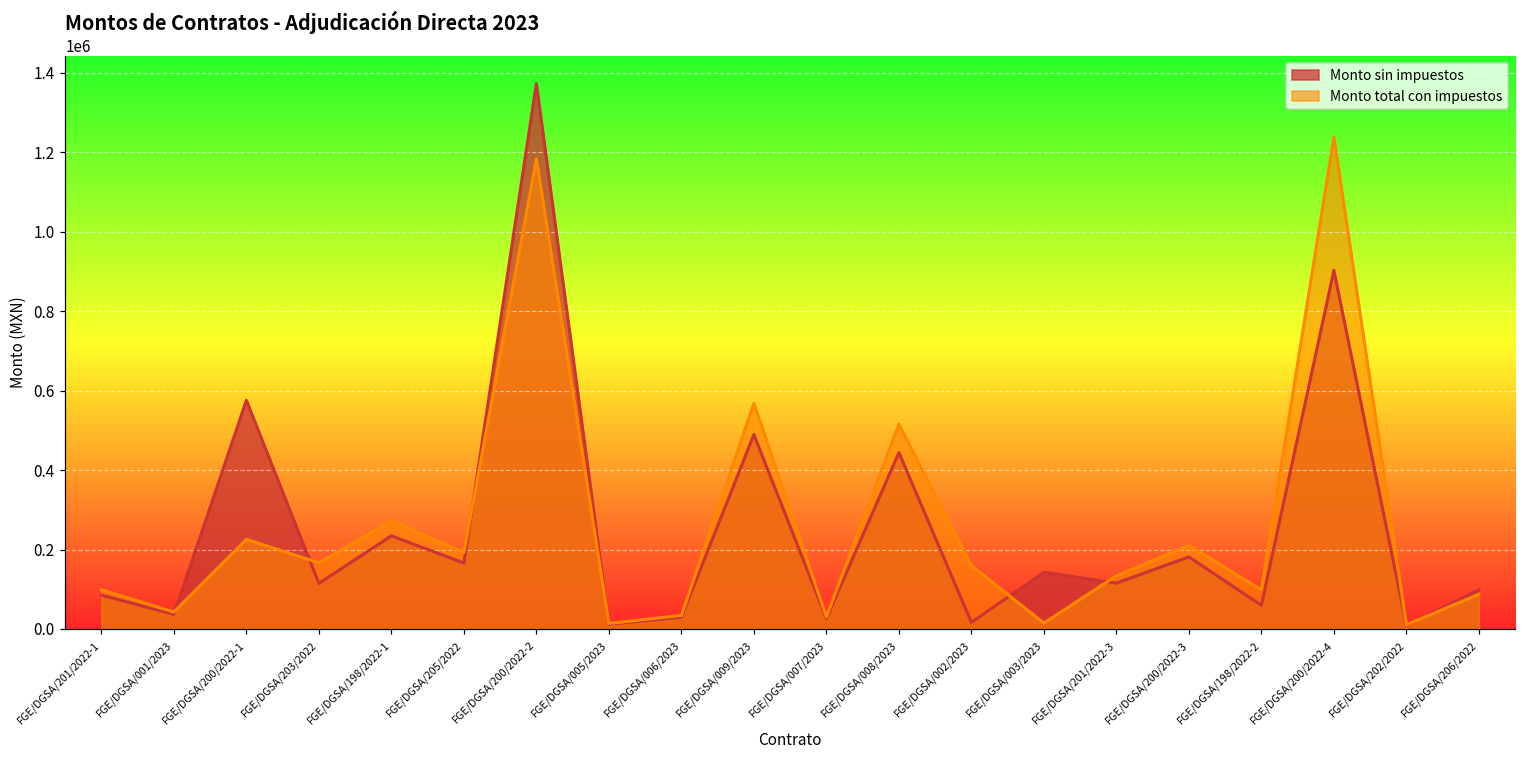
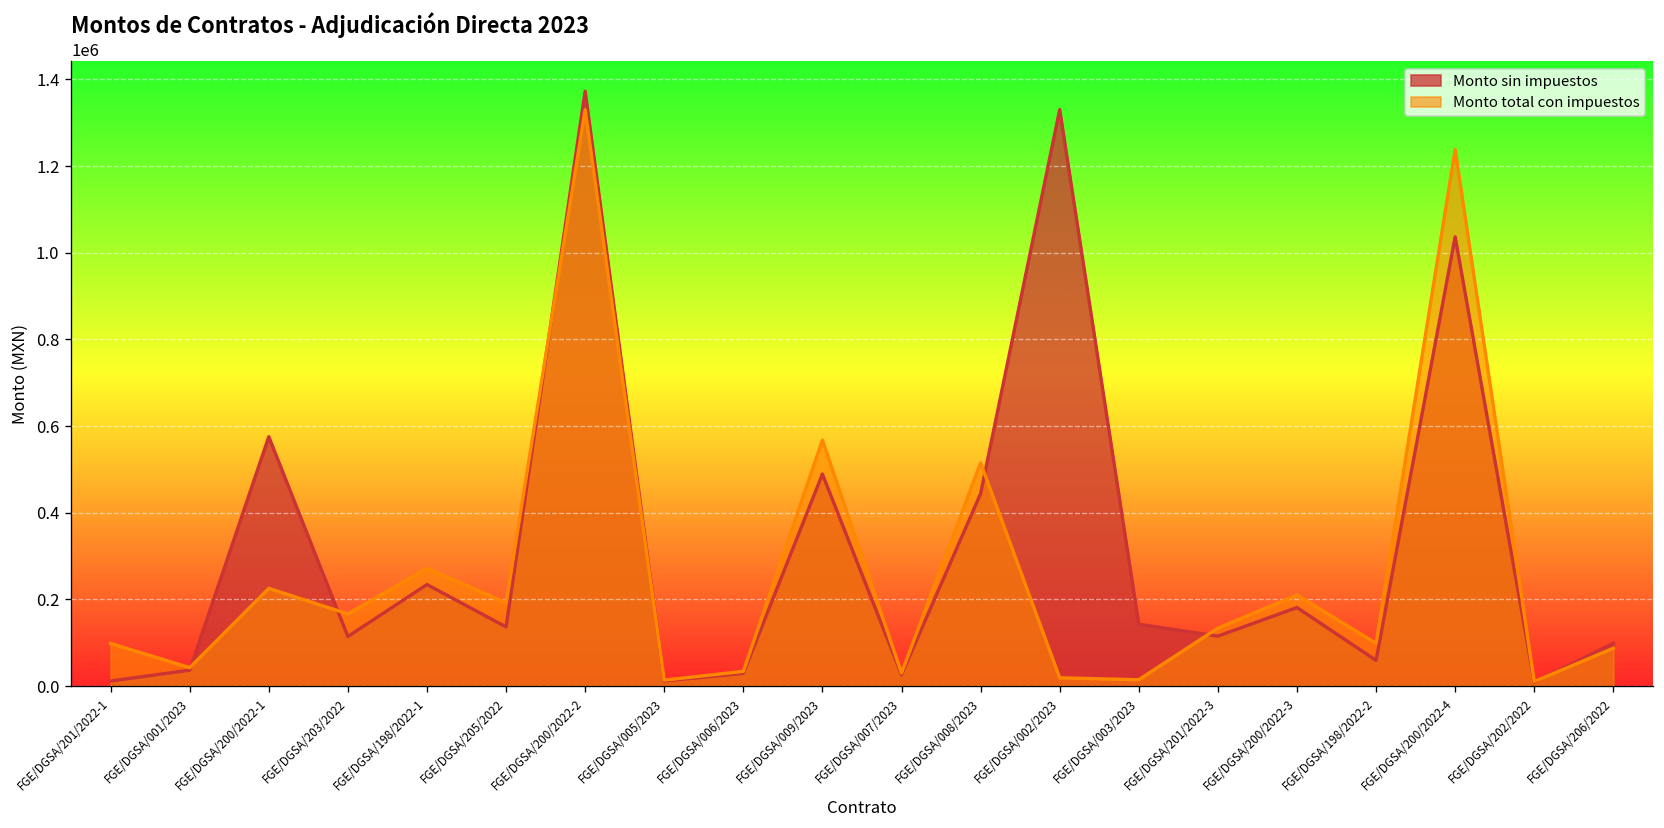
Monto sin impuestos, FGE/DGSA/201/2022-1: 90000 -> 10000
Monto sin impuestos, FGE/DGSA/205/2022: 170000 -> 140000
Monto total con impuestos, FGE/DGSA/200/2022-2: 1180000 -> 1330000
Monto sin impuestos, FGE/DGSA/002/2023: 20000 -> 1330000
Monto total con impuestos, FGE/DGSA/002/2023: 160000 -> 20000
Monto sin impuestos, FGE/DGSA/200/2022-4: 900000 -> 1040000
